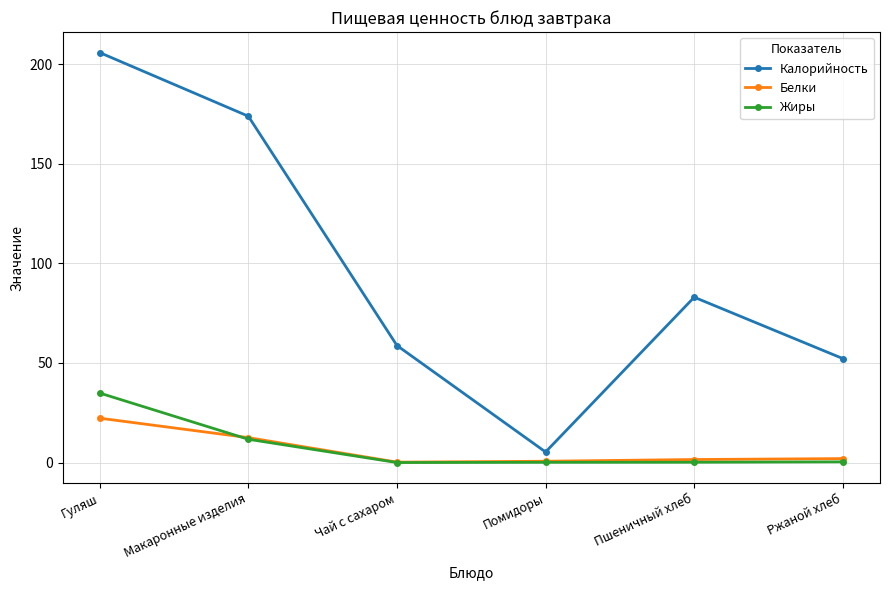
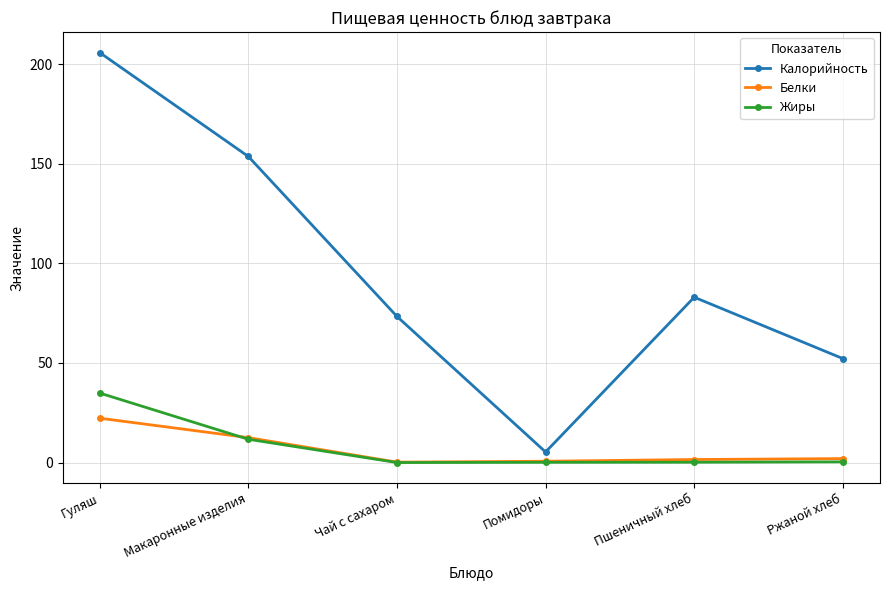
Калорийность, Макаронные изделия: 174 -> 154
Калорийность, Чай с сахаром: 59 -> 73
